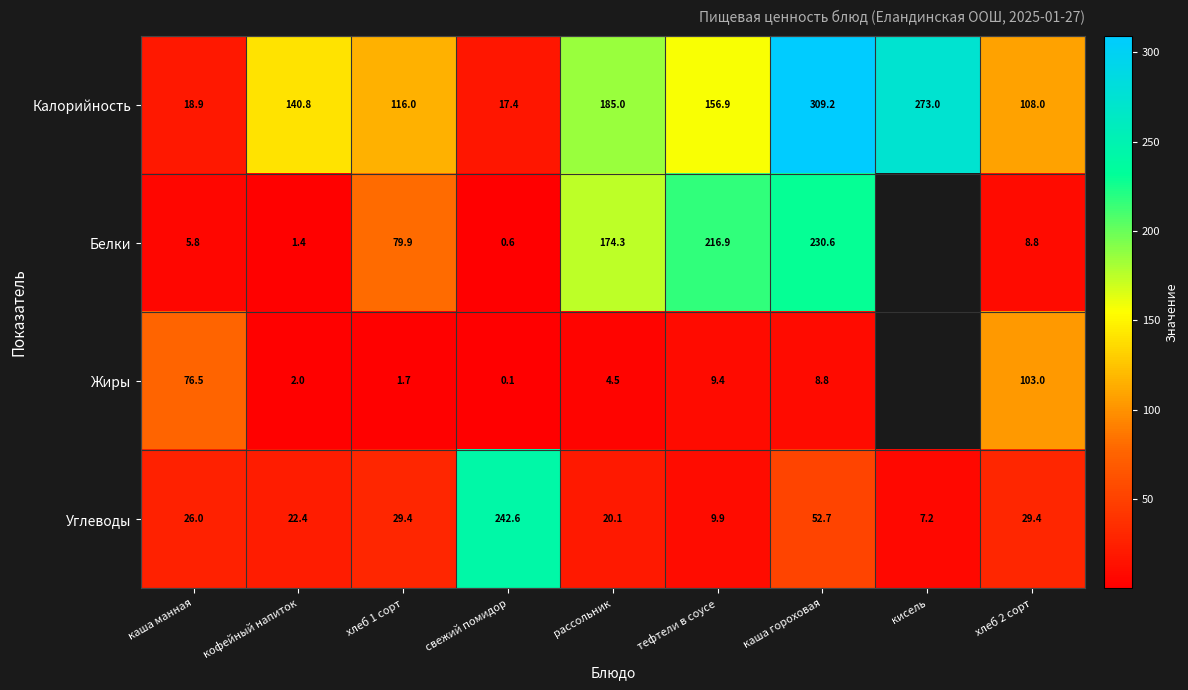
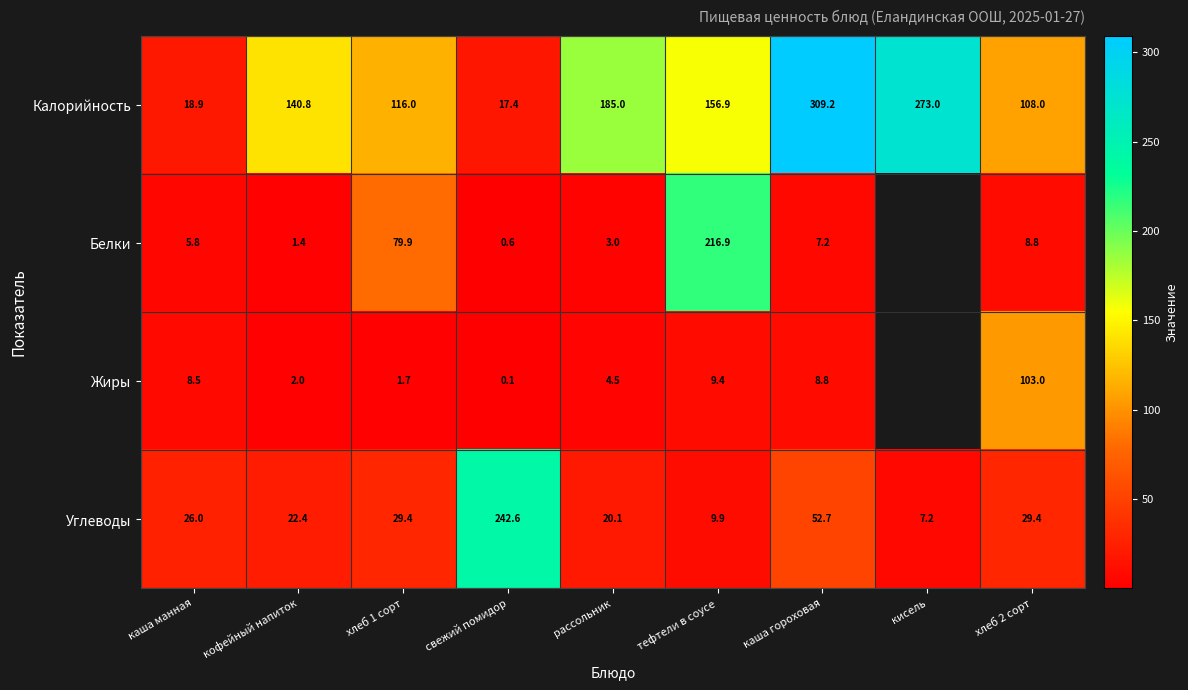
Белки, рассольник: 174.3 -> 3.0
Белки, каша гороховая: 230.6 -> 7.2
Жиры, каша манная: 76.5 -> 8.5
